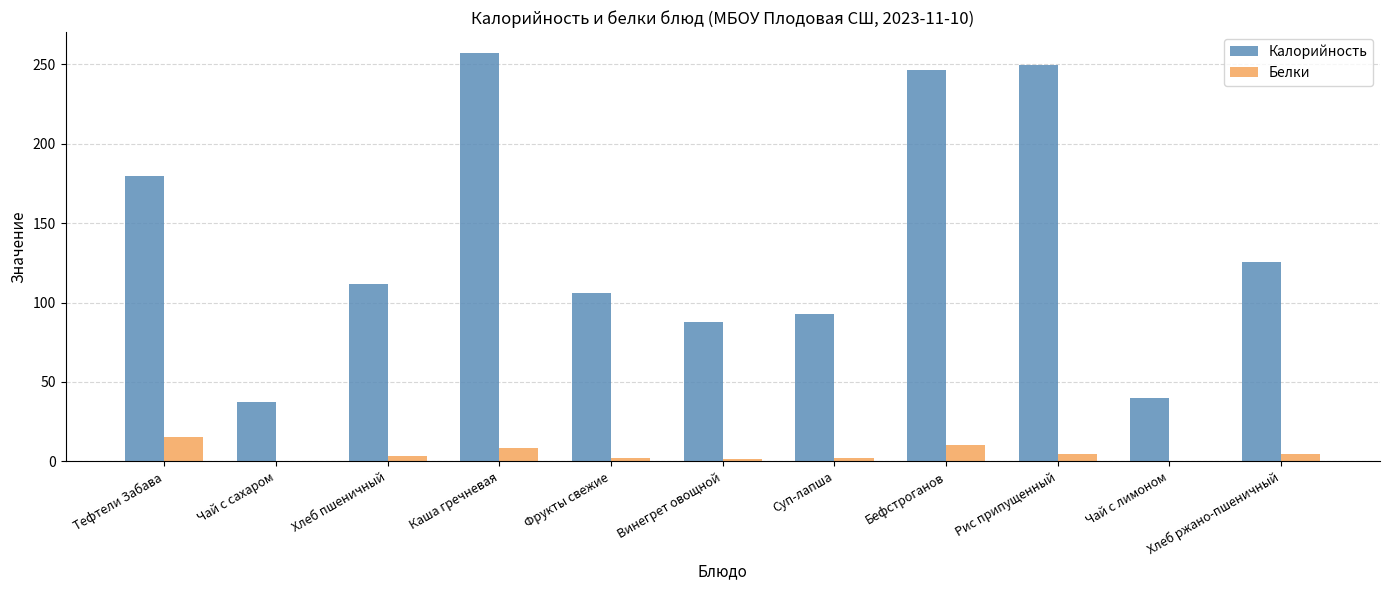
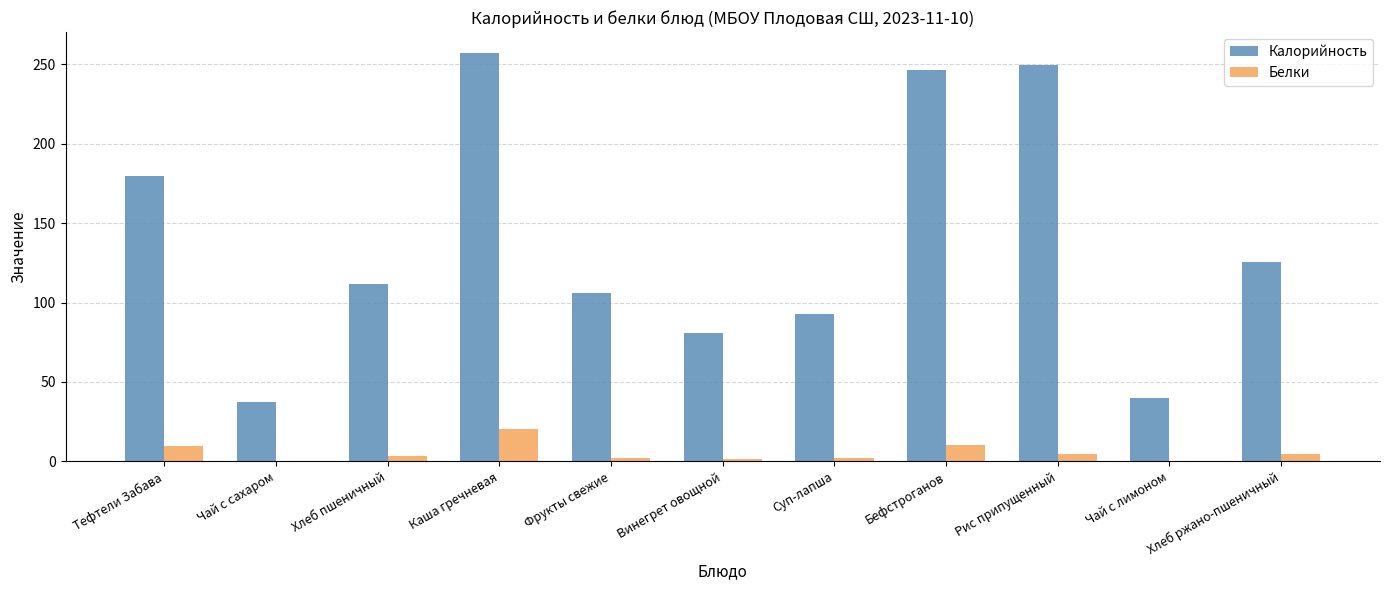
Белки, Тефтели Забава: 16 -> 10
Белки, Каша гречневая: 8 -> 20
Калорийность, Винегрет овощной: 88 -> 81
